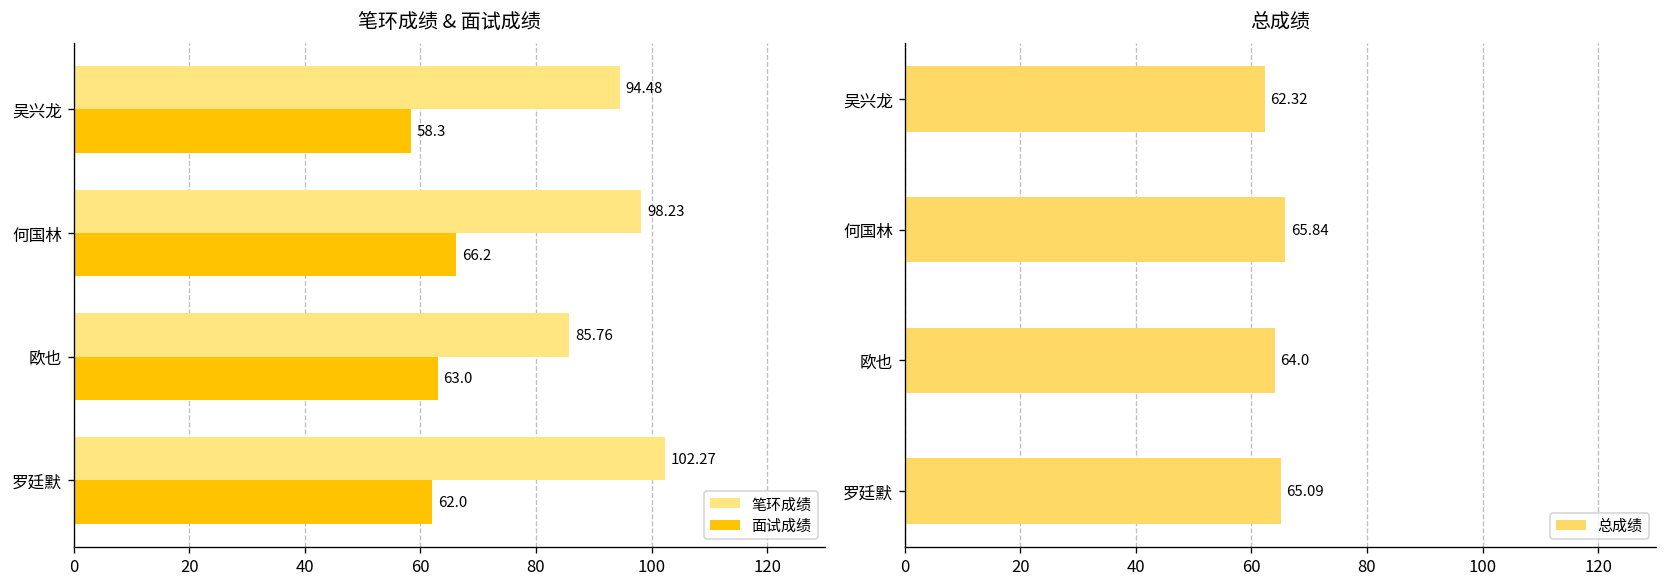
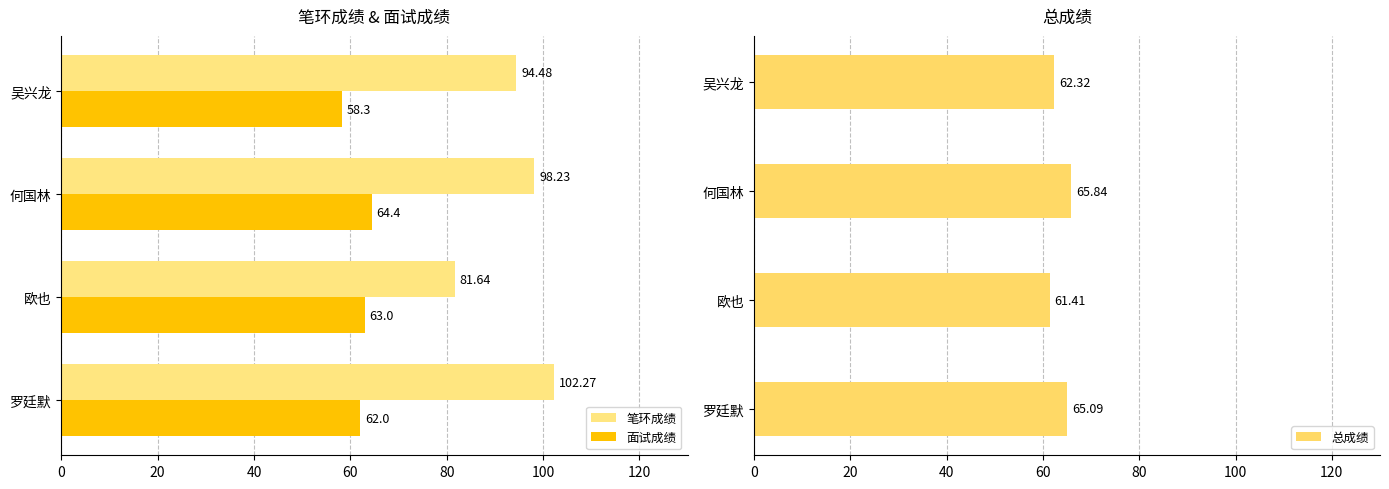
笔环成绩 & 面试成绩, 面试成绩, 何国林: 66.2 -> 64.4
笔环成绩 & 面试成绩, 笔环成绩, 欧也: 85.76 -> 81.64
总成绩, 欧也: 64.0 -> 61.41
